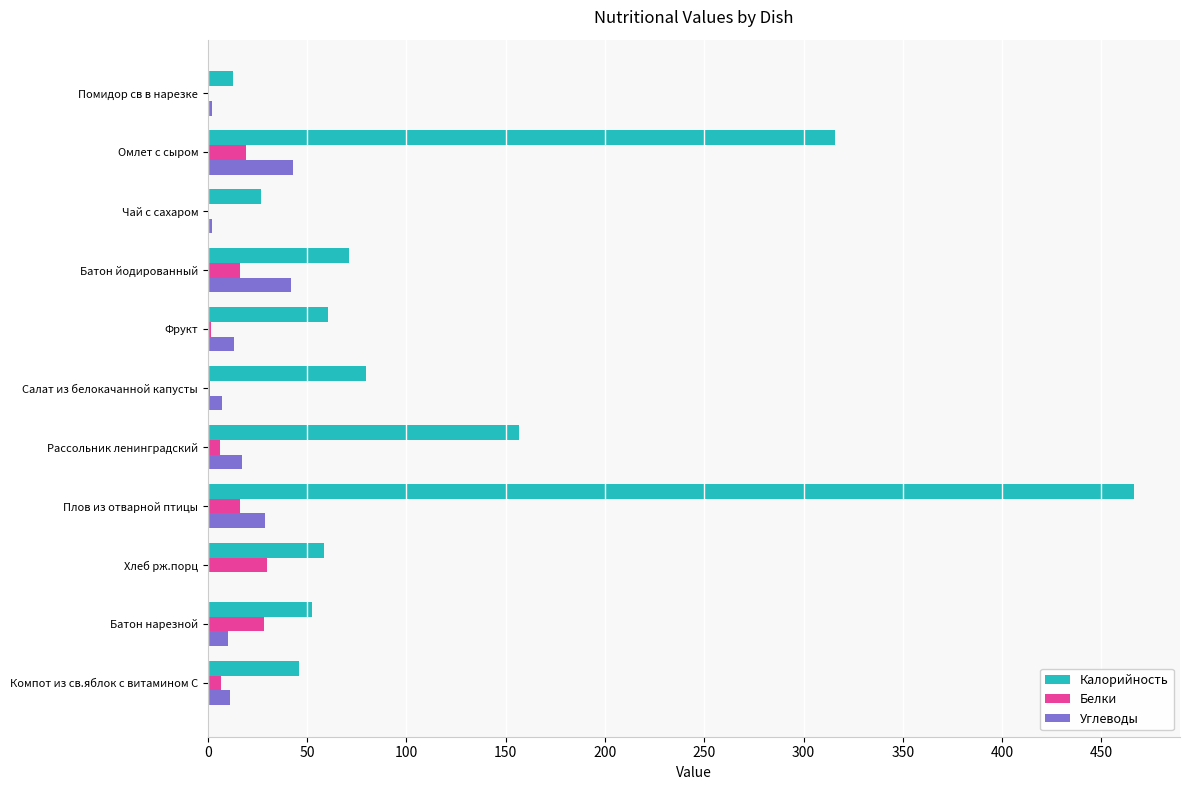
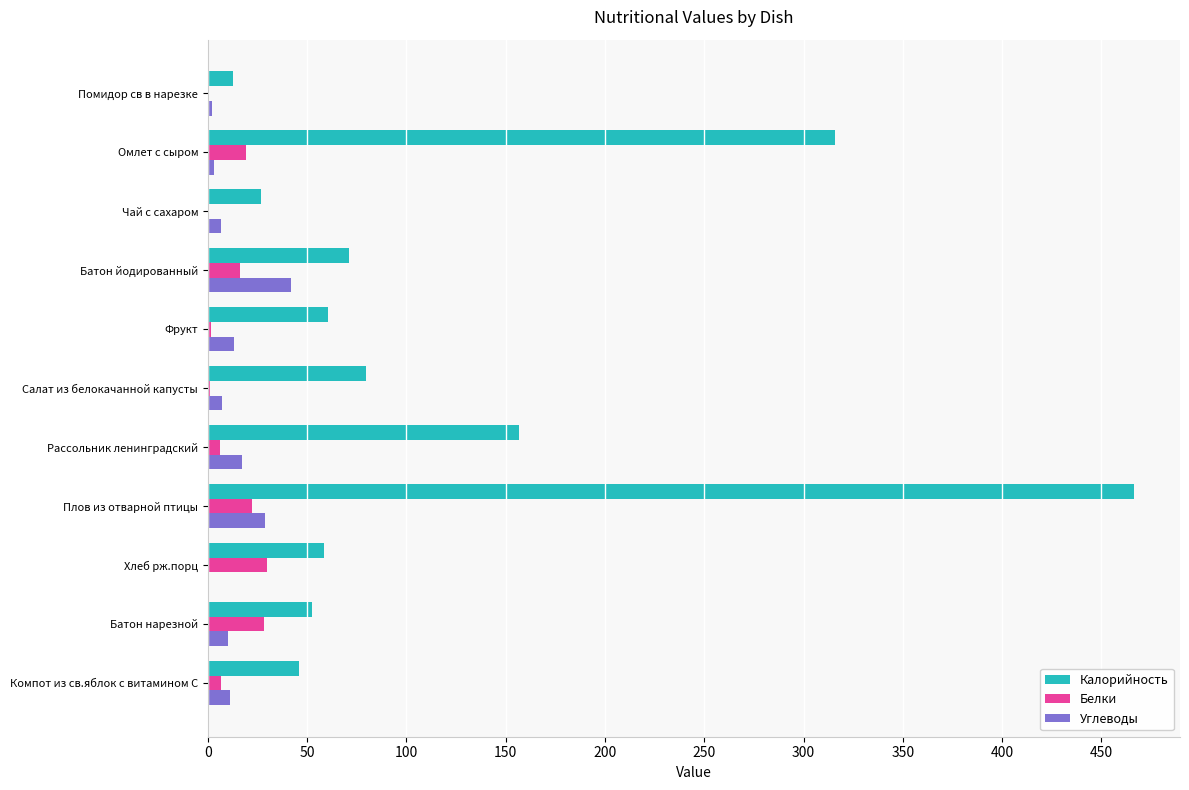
Углеводы, Омлет с сыром: 43 -> 3
Углеводы, Чай с сахаром: 2 -> 6
Белки, Плов из отварной птицы: 16 -> 22
